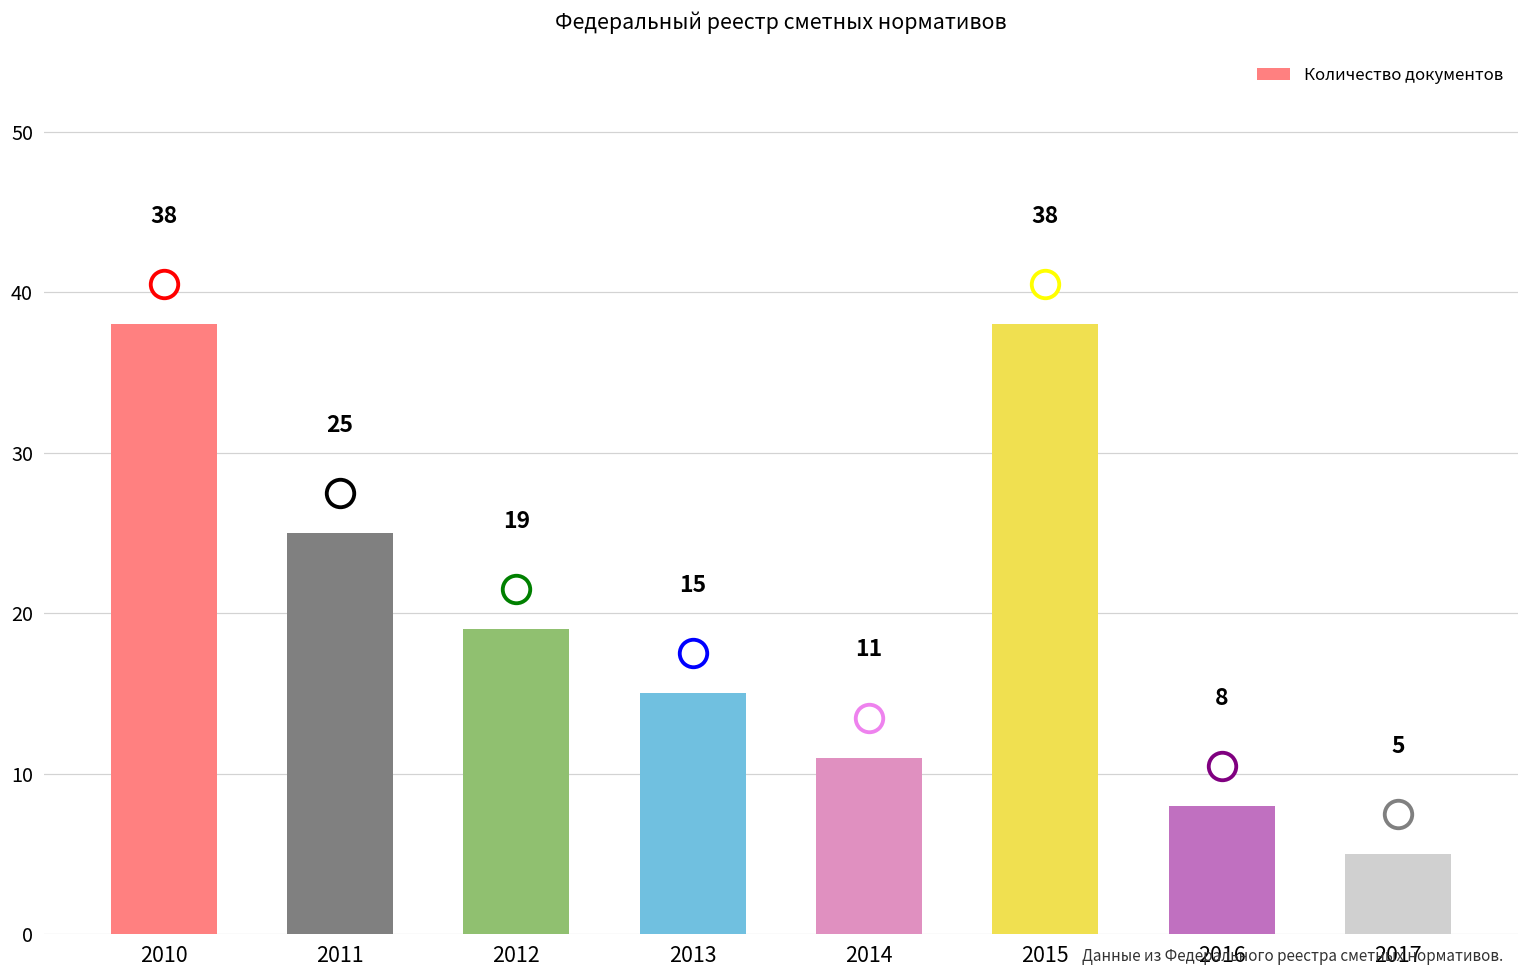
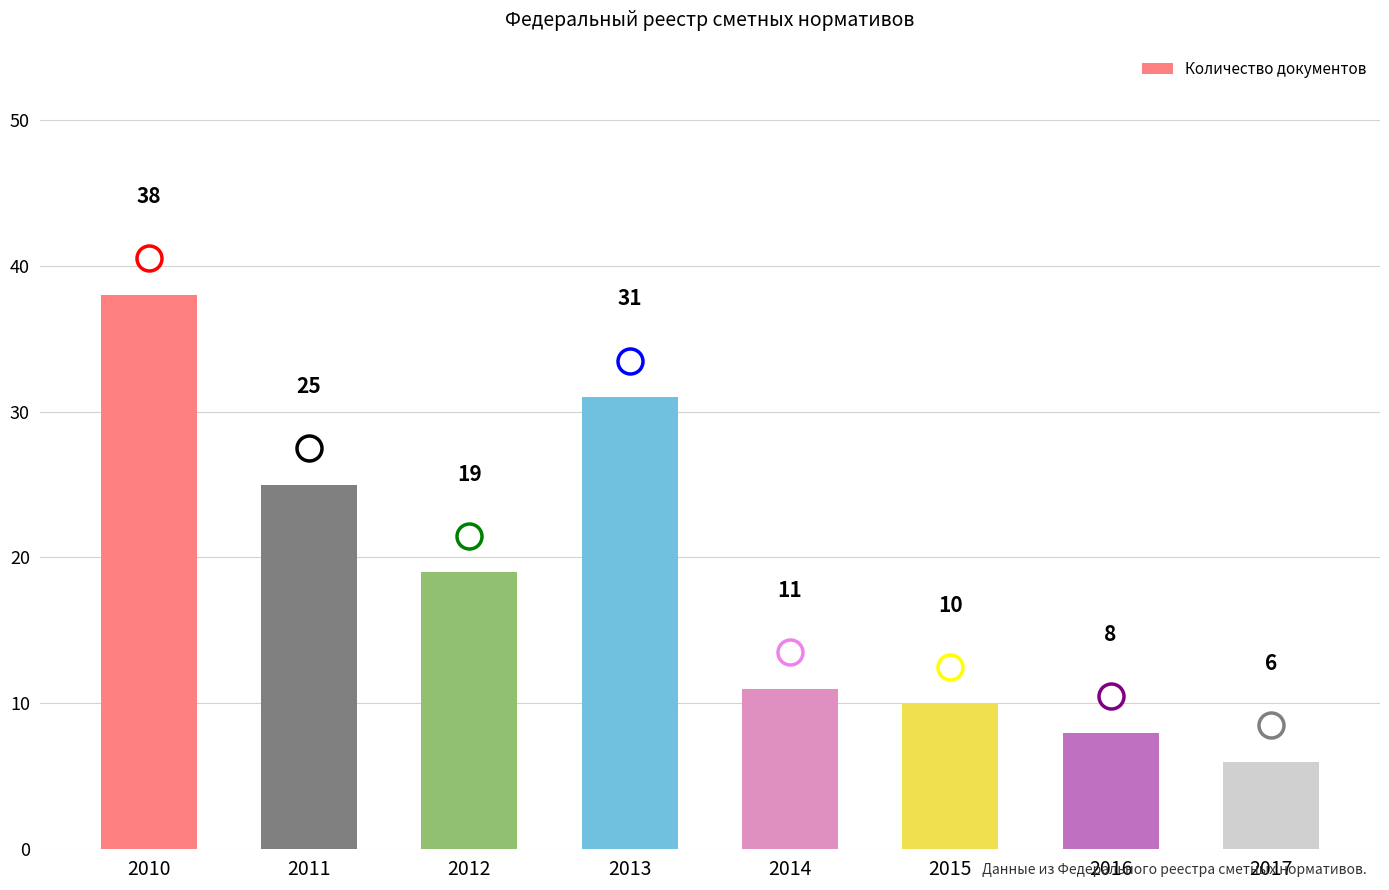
Количество документов, 2013: 15 -> 31
Количество документов, 2015: 38 -> 10
Количество документов, 2017: 5 -> 6
